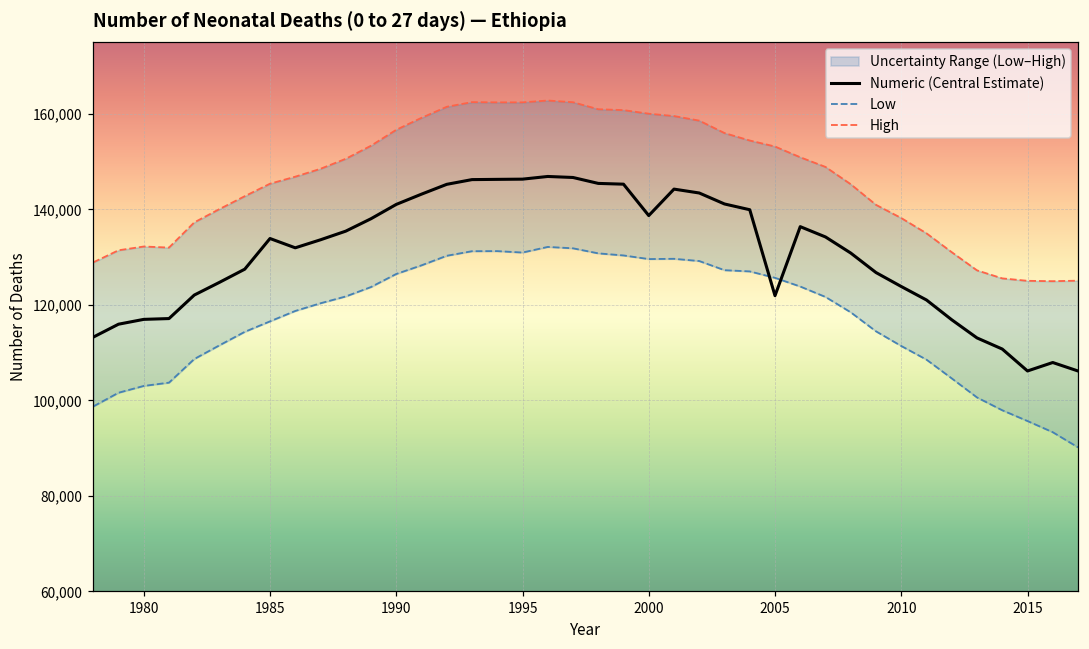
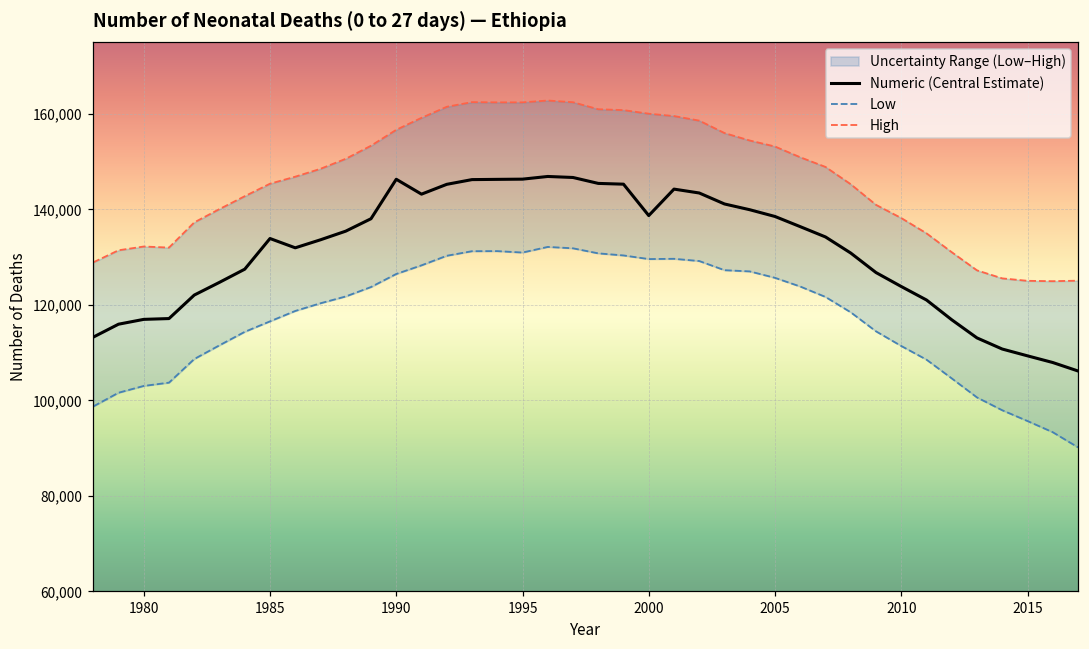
Numeric (Central Estimate), 1990: 141,000 -> 146,000
Numeric (Central Estimate), 2005: 122,000 -> 139,000
Numeric (Central Estimate), 2015: 106,000 -> 109,000
